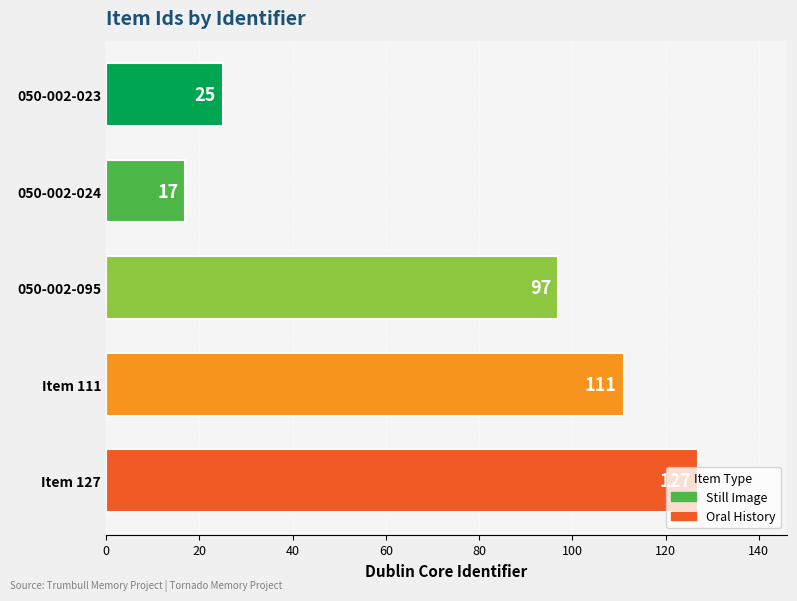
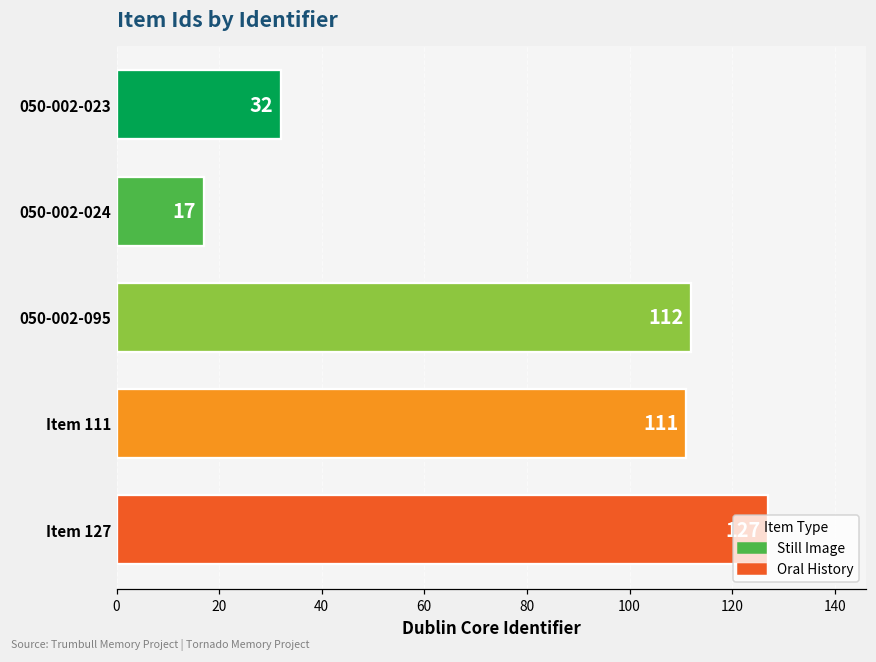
050-002-023: 25 -> 32
050-002-095: 97 -> 112
